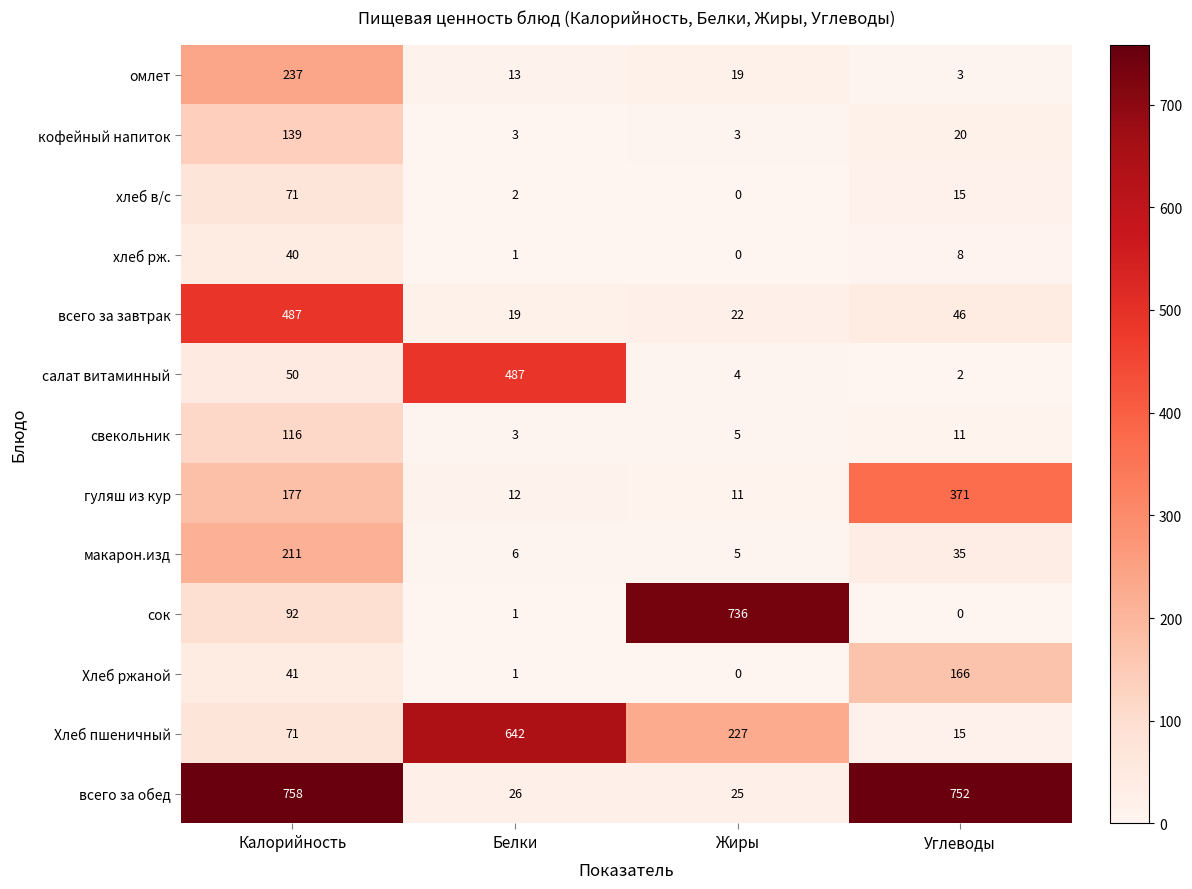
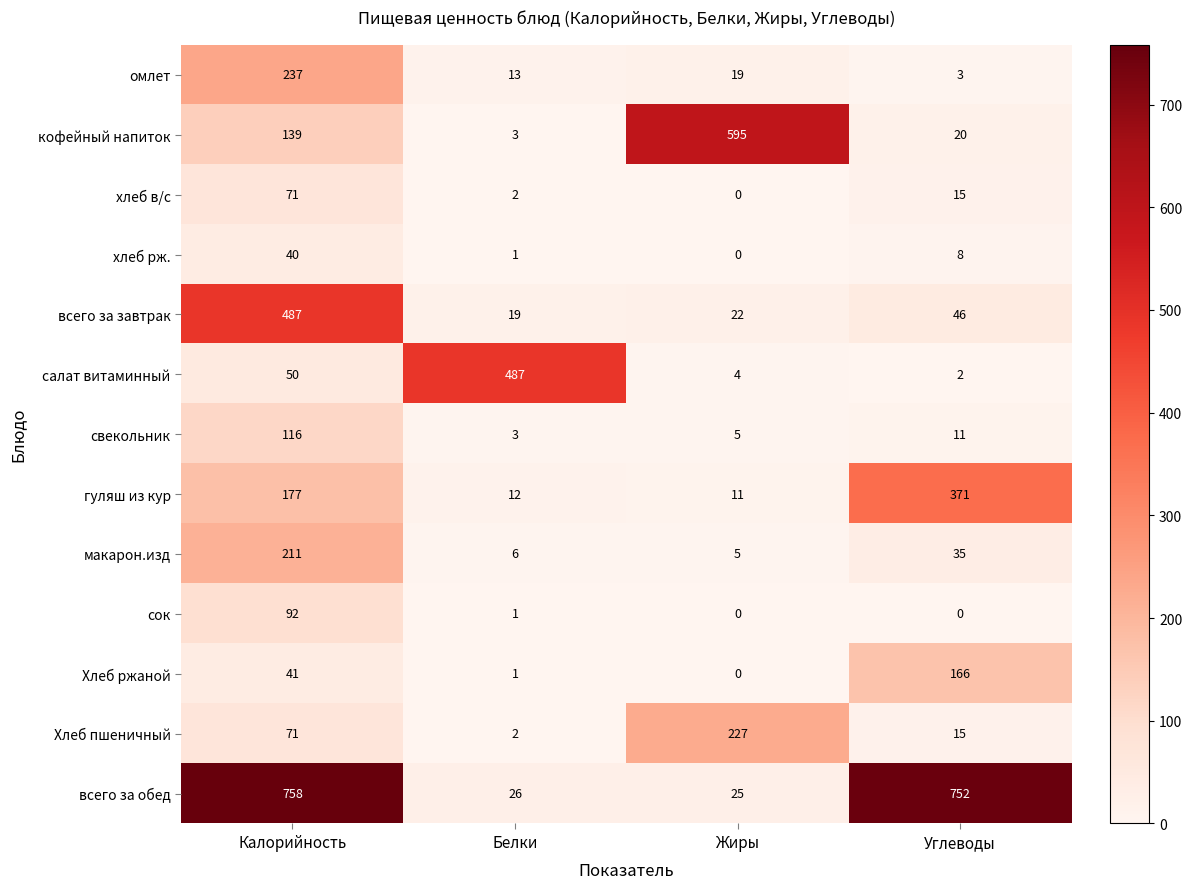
кофейный напиток, Жиры: 3 -> 595
сок, Жиры: 736 -> 0
Хлеб пшеничный, Белки: 642 -> 2
